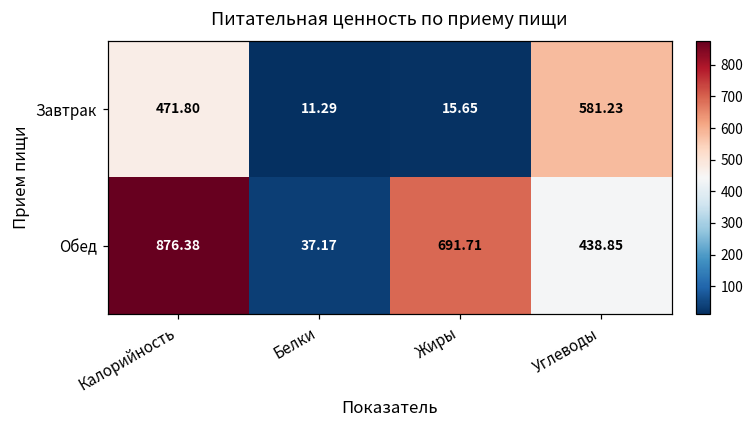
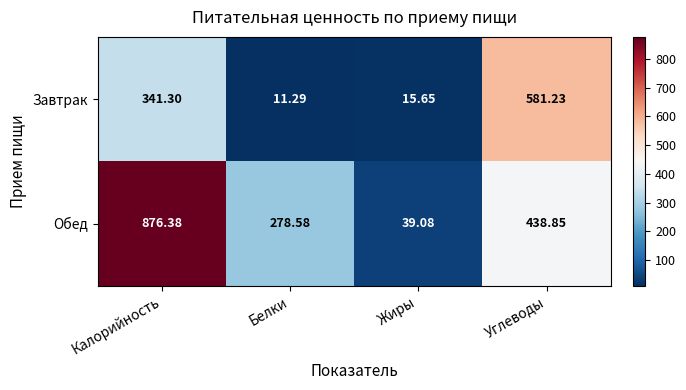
Завтрак, Калорийность: 471.80 -> 341.30
Обед, Белки: 37.17 -> 278.58
Обед, Жиры: 691.71 -> 39.08
